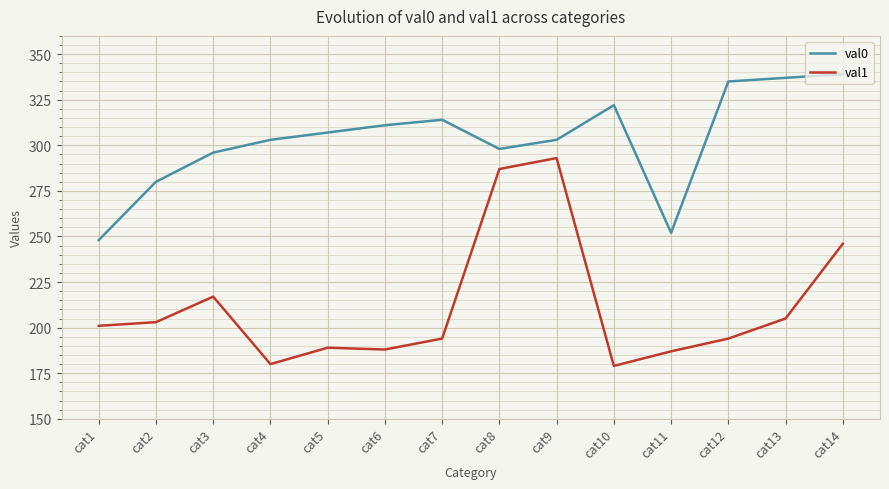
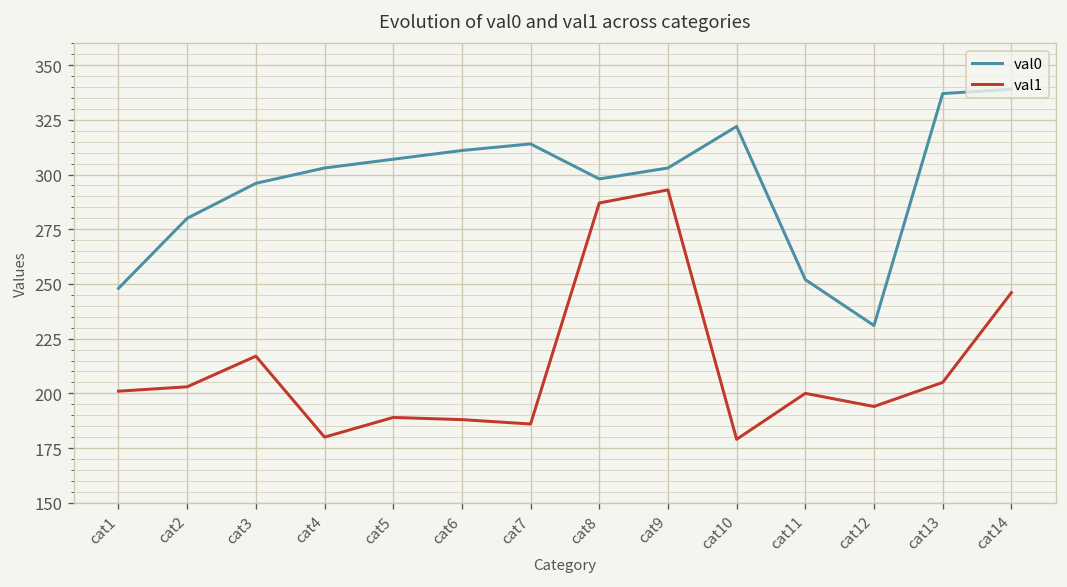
val1, cat7: 194 -> 186
val1, cat11: 187 -> 200
val0, cat12: 335 -> 231
